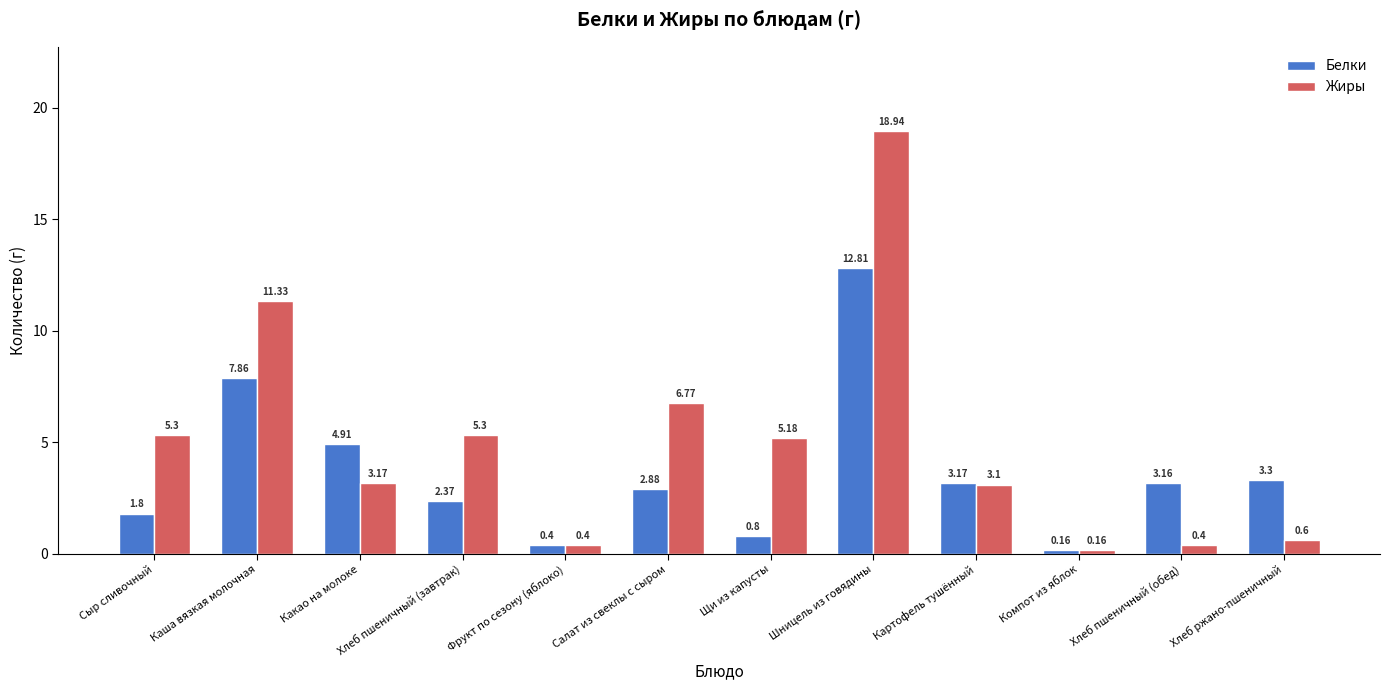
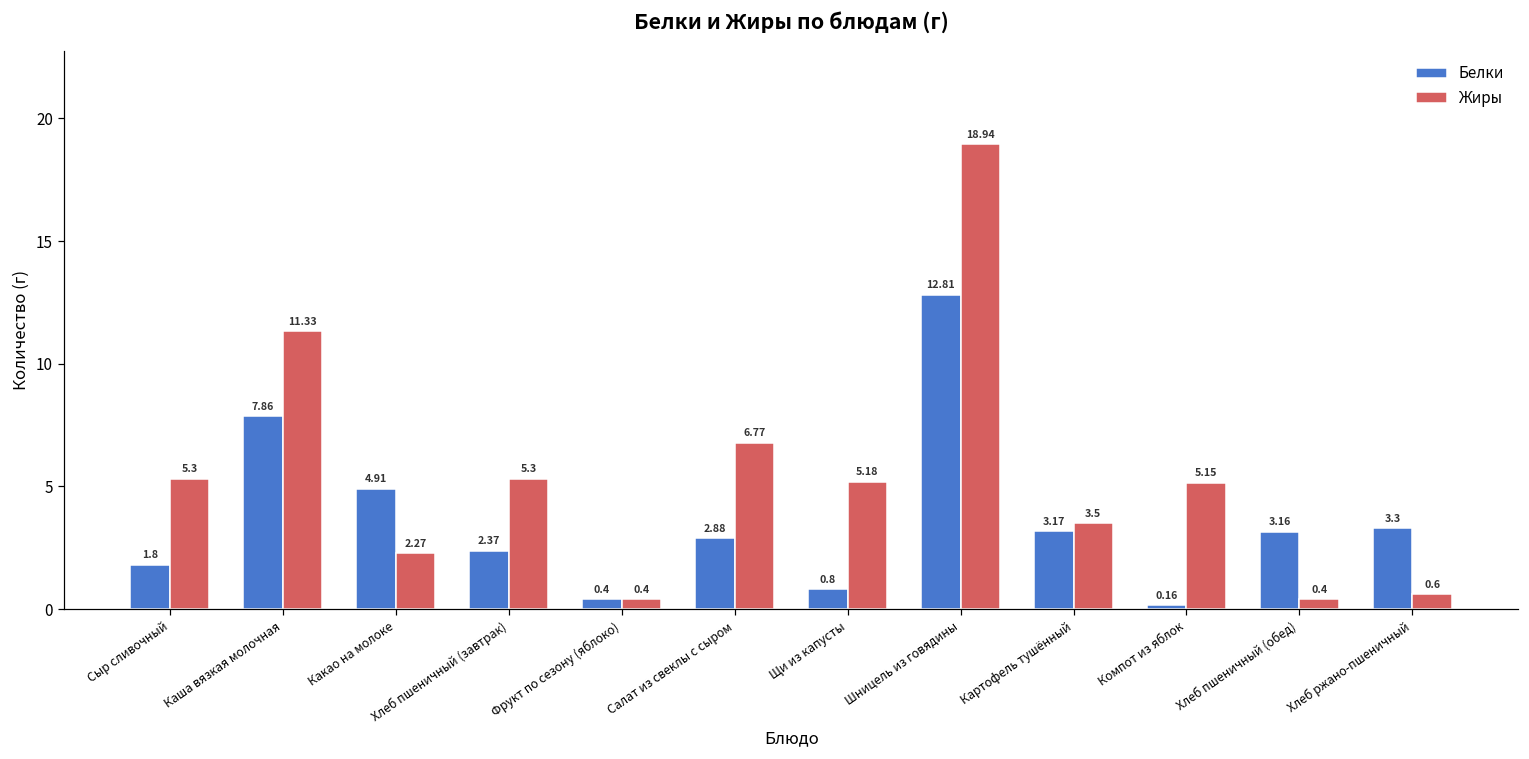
Жиры, Какао на молоке: 3.17 -> 2.27
Жиры, Картофель тушённый: 3.1 -> 3.5
Жиры, Компот из яблок: 0.16 -> 5.15
